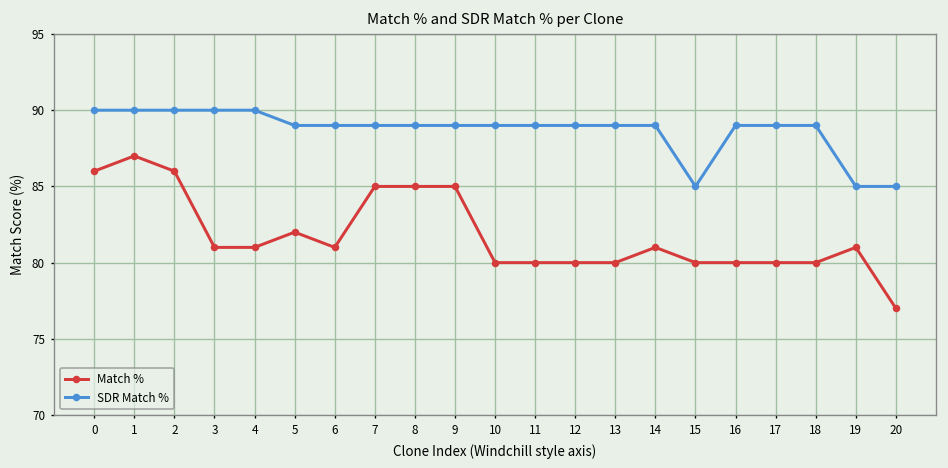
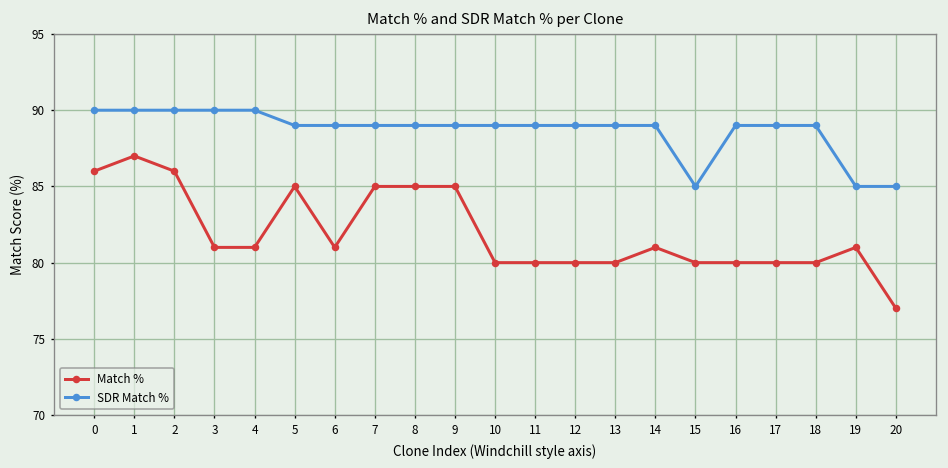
Match %, 5: 82 -> 85
